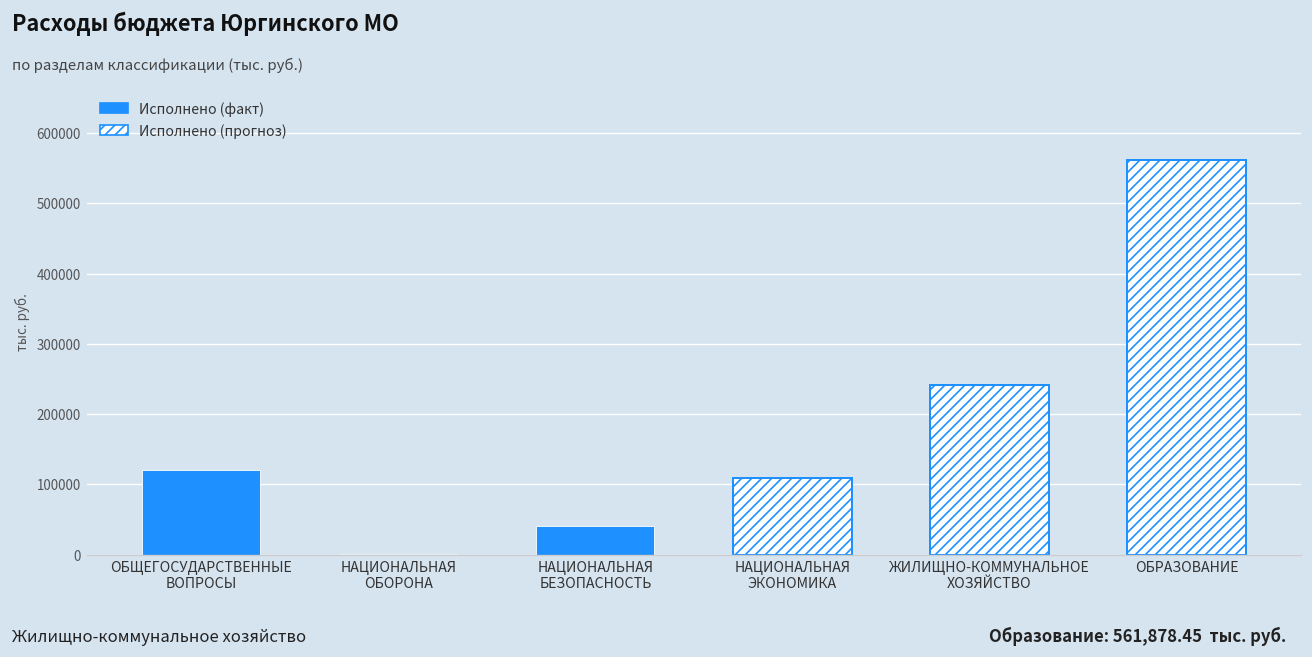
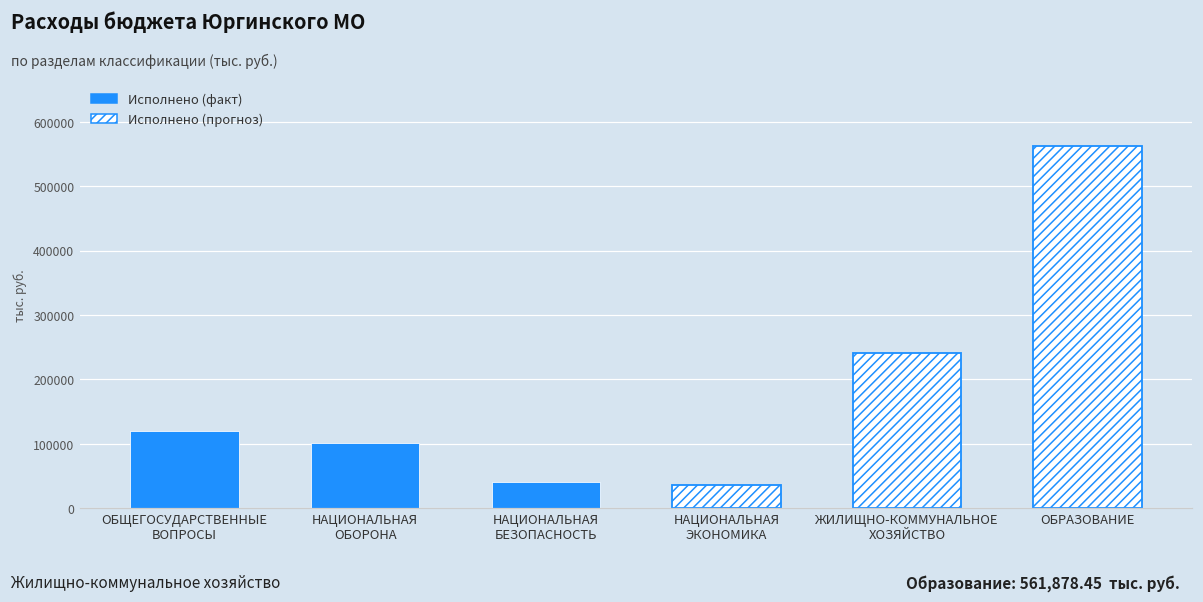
Исполнено (факт), НАЦИОНАЛЬНАЯ ОБОРОНА: 0 -> 100000
Исполнено (прогноз), НАЦИОНАЛЬНАЯ ЭКОНОМИКА: 110000 -> 40000
